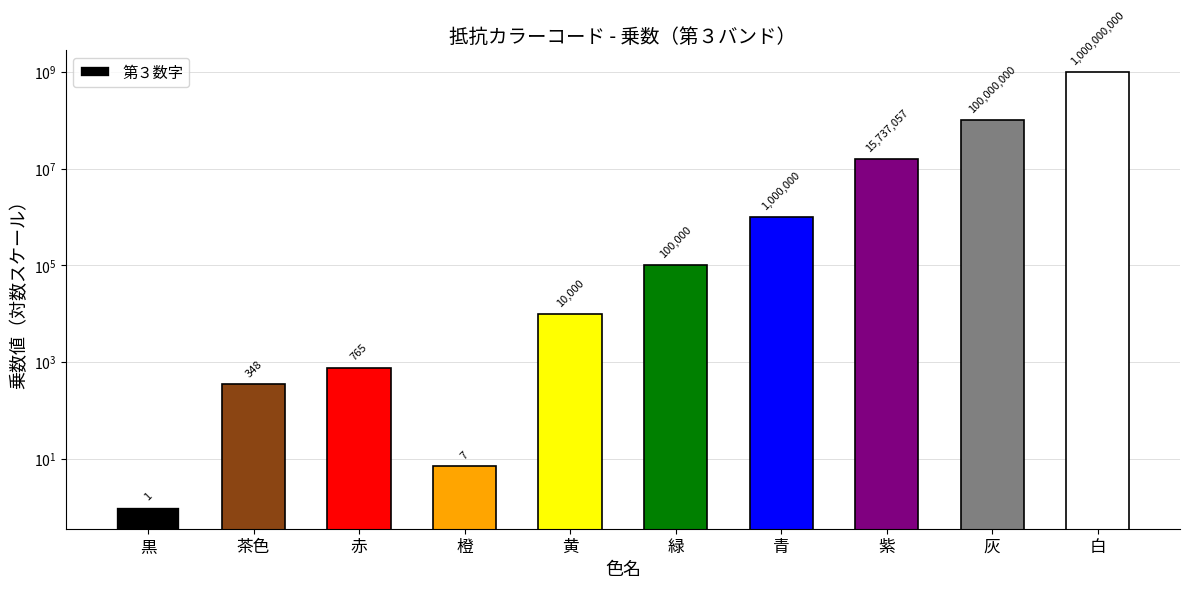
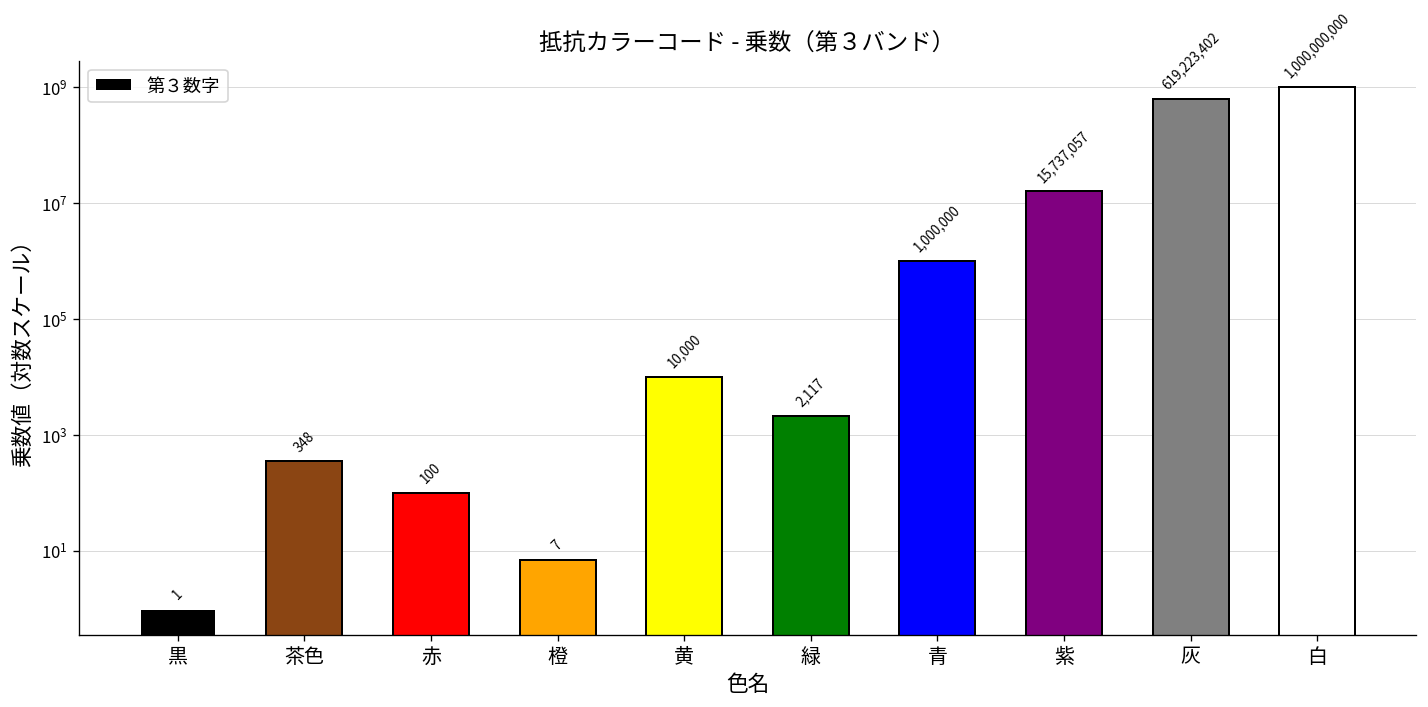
赤: 765 -> 100
緑: 100,000 -> 2,117
灰: 100,000,000 -> 619,223,402
